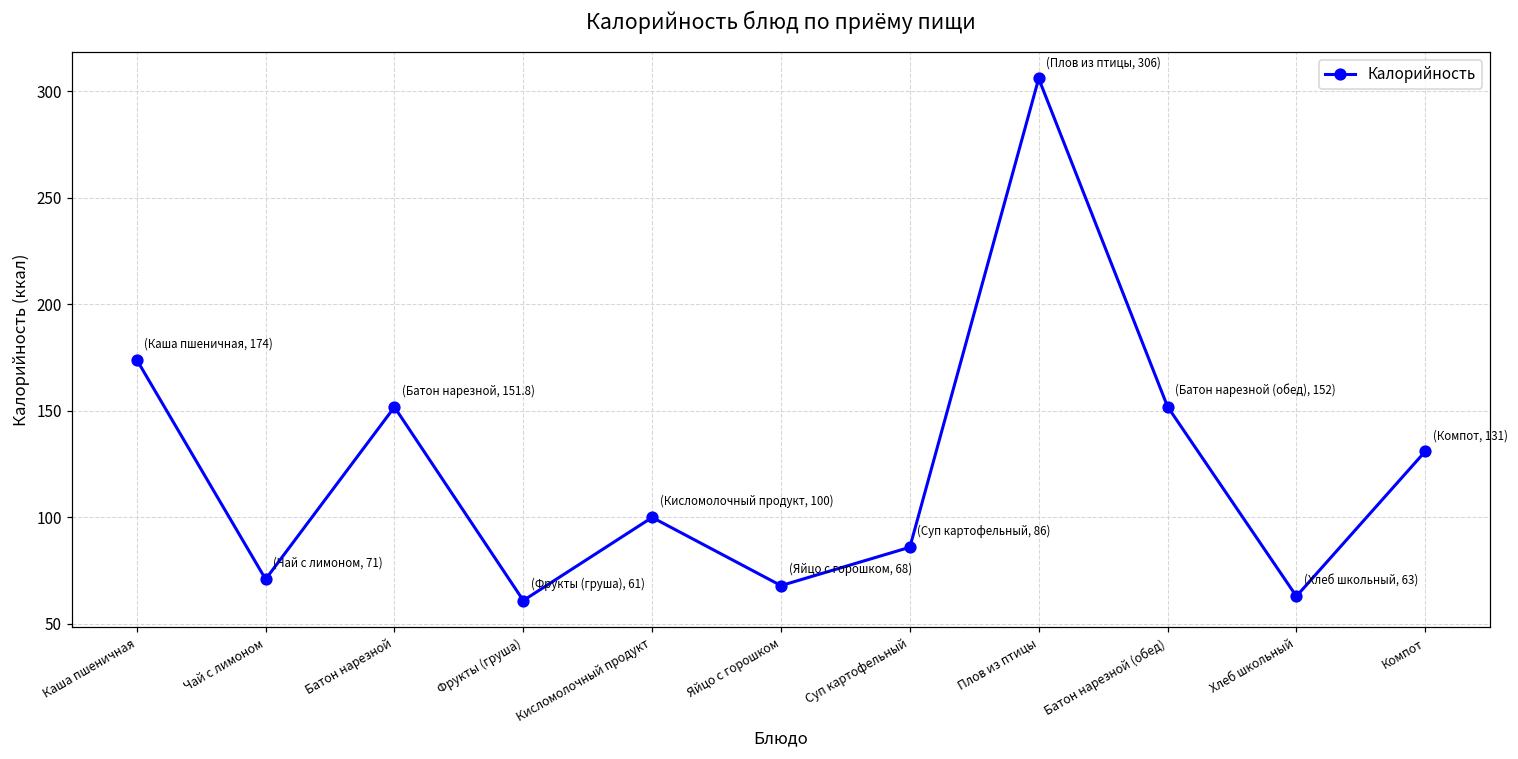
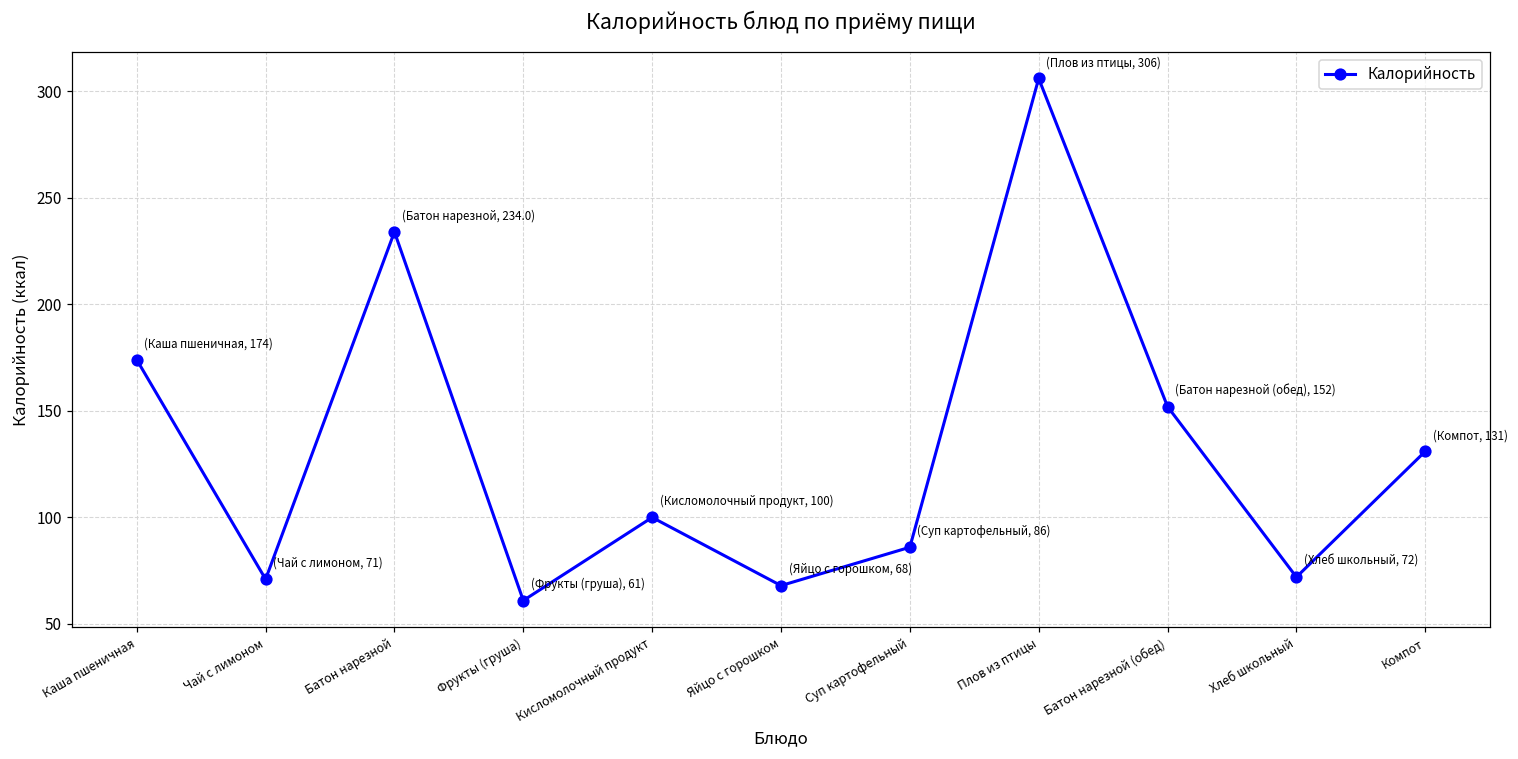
Батон нарезной: 151.8 -> 234.0
Хлеб школьный: 63 -> 72
